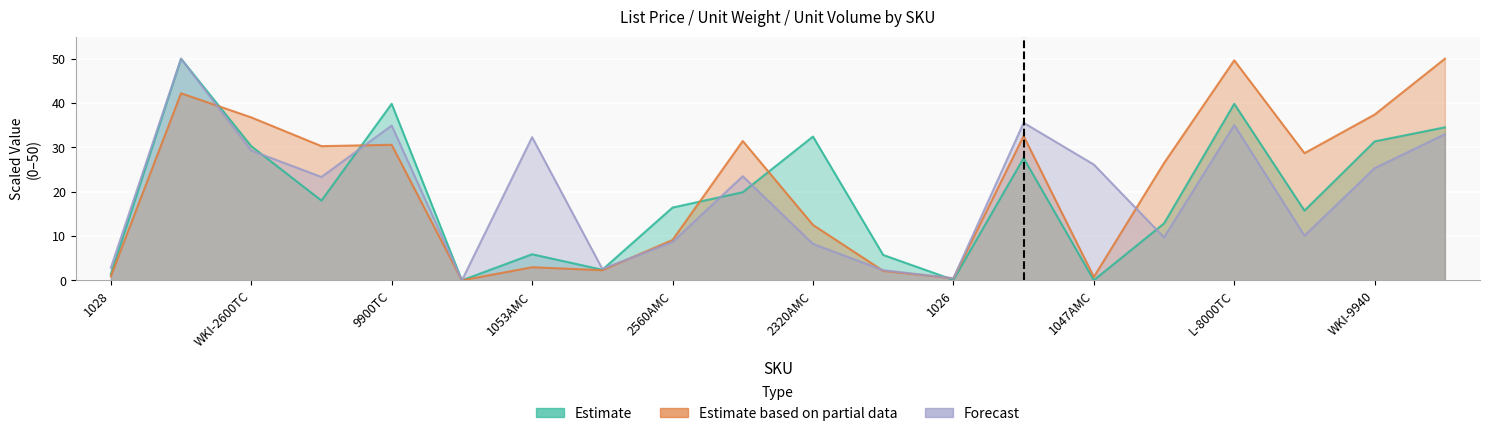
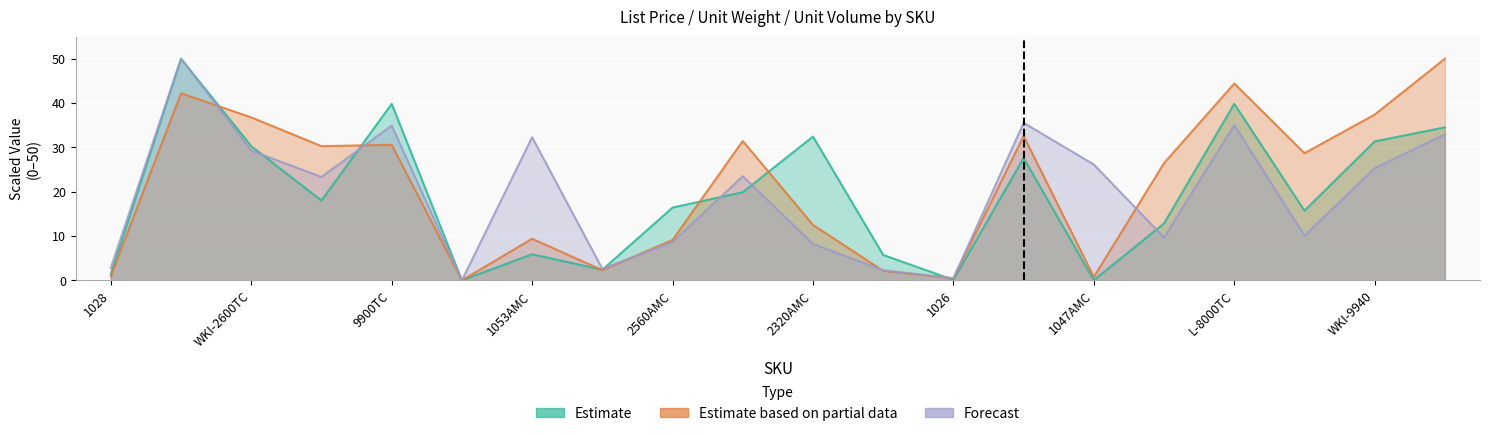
Estimate based on partial data, 1053AMC: 3 -> 9
Estimate based on partial data, L-8000TC: 50 -> 44
